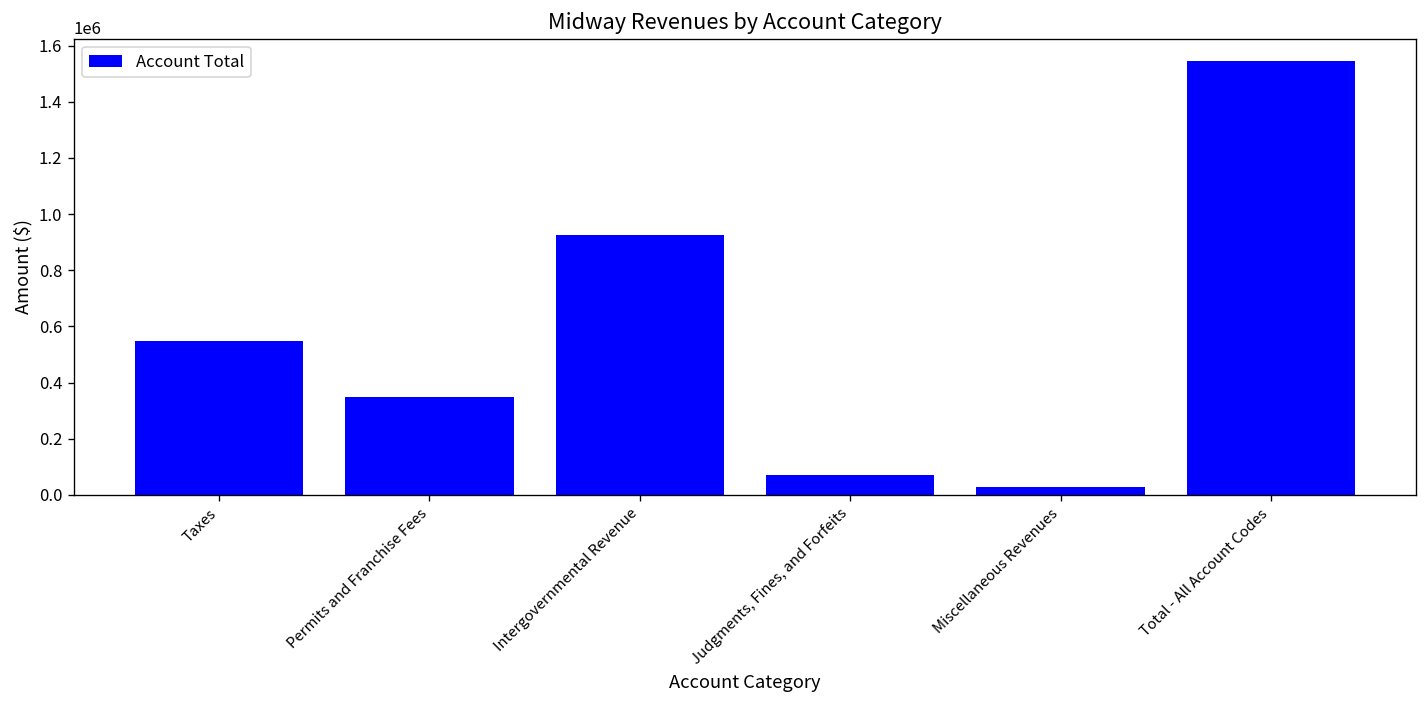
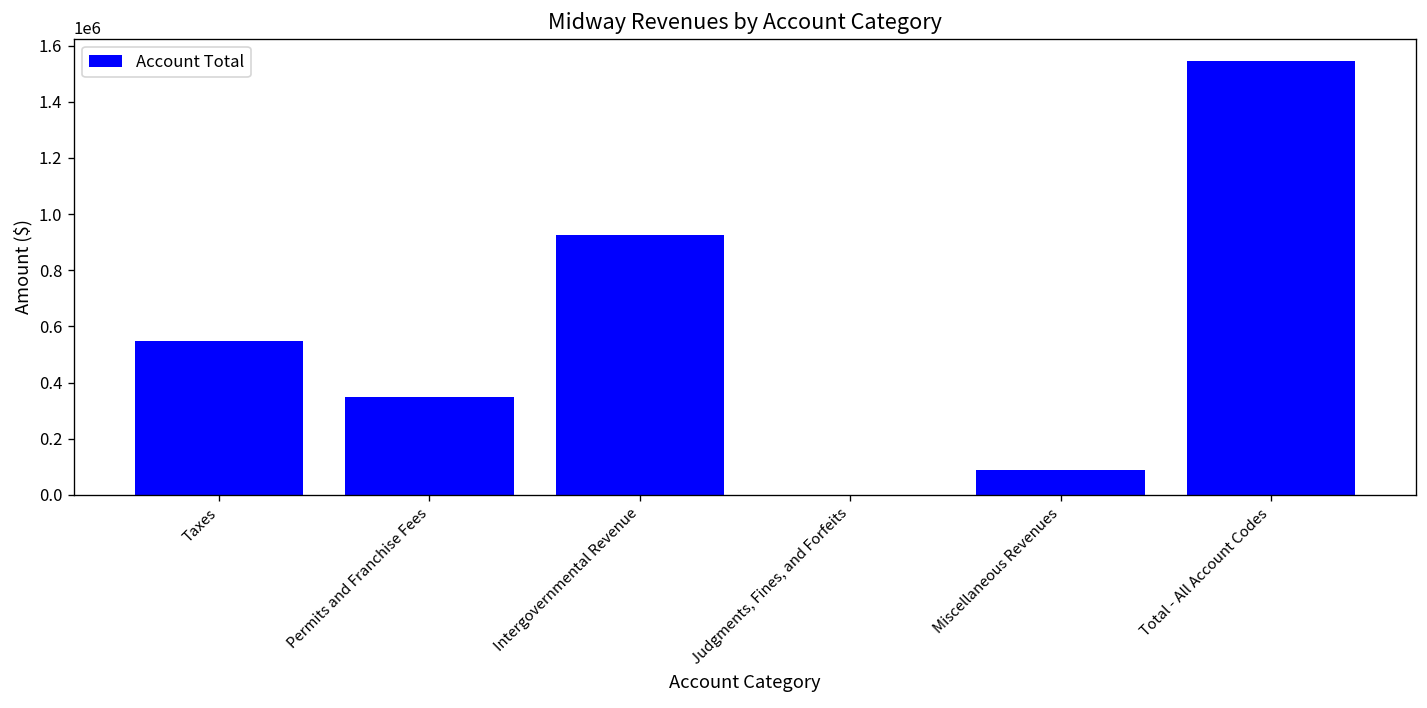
Judgments, Fines, and Forfeits: 70000 -> 0
Miscellaneous Revenues: 30000 -> 90000
